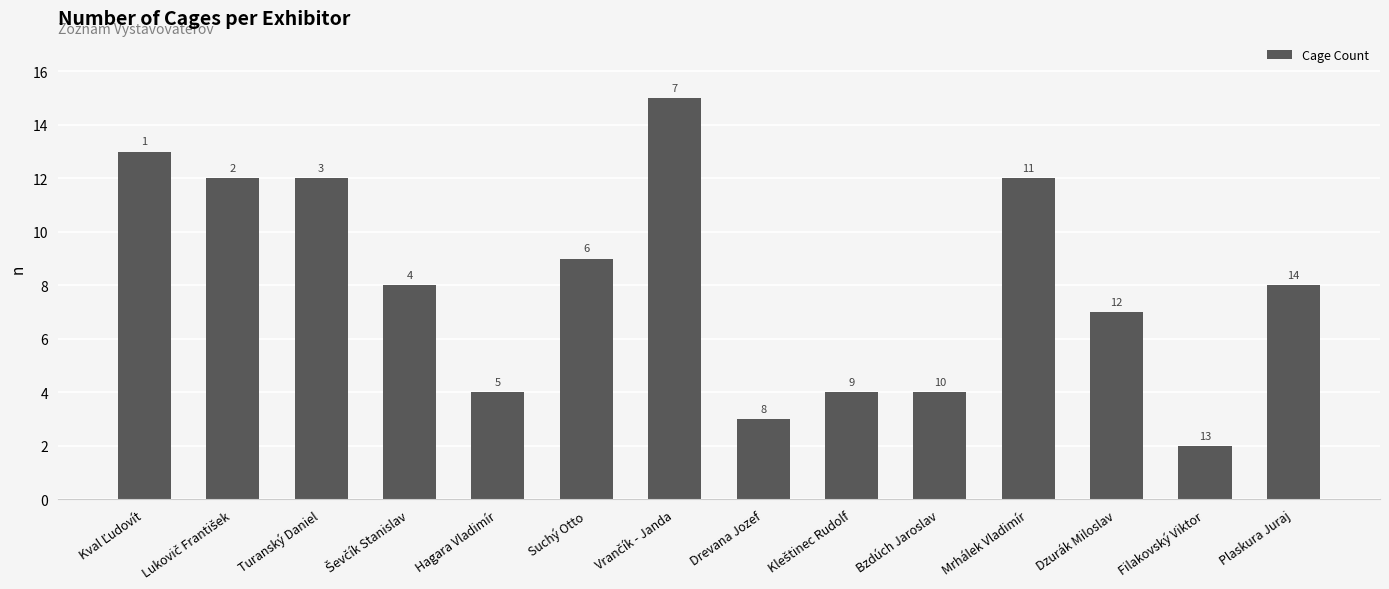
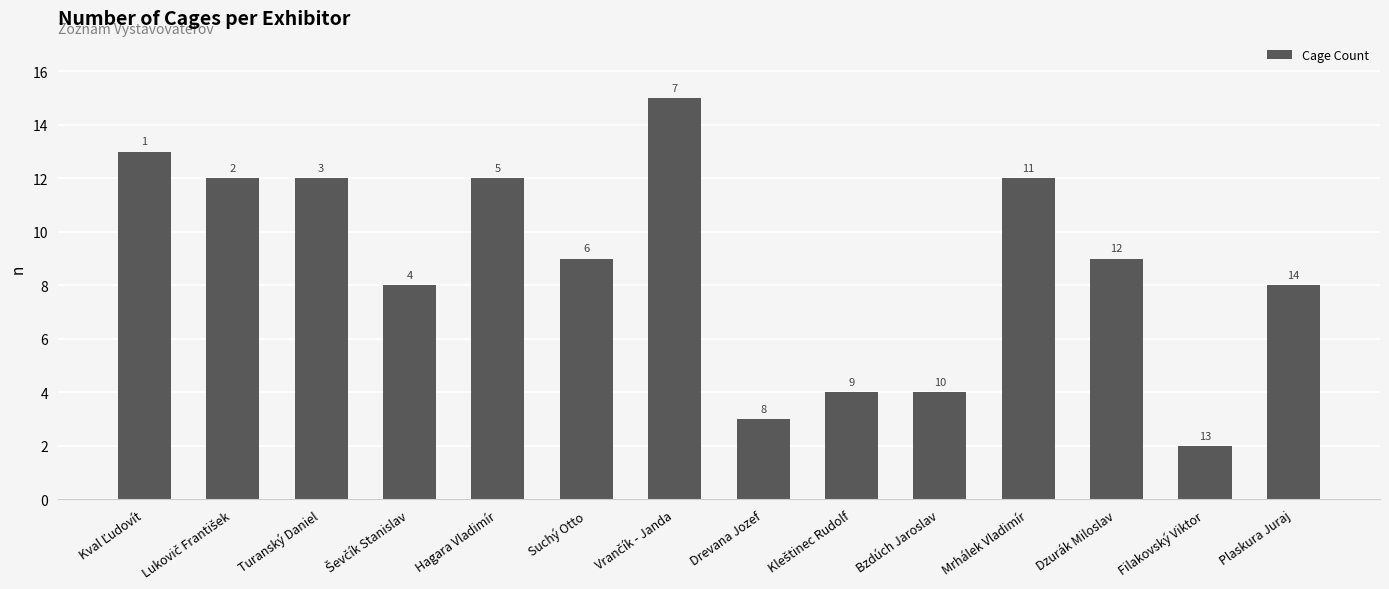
Hagara Vladimír: 4 -> 12
Dzurák Miloslav: 7 -> 9
